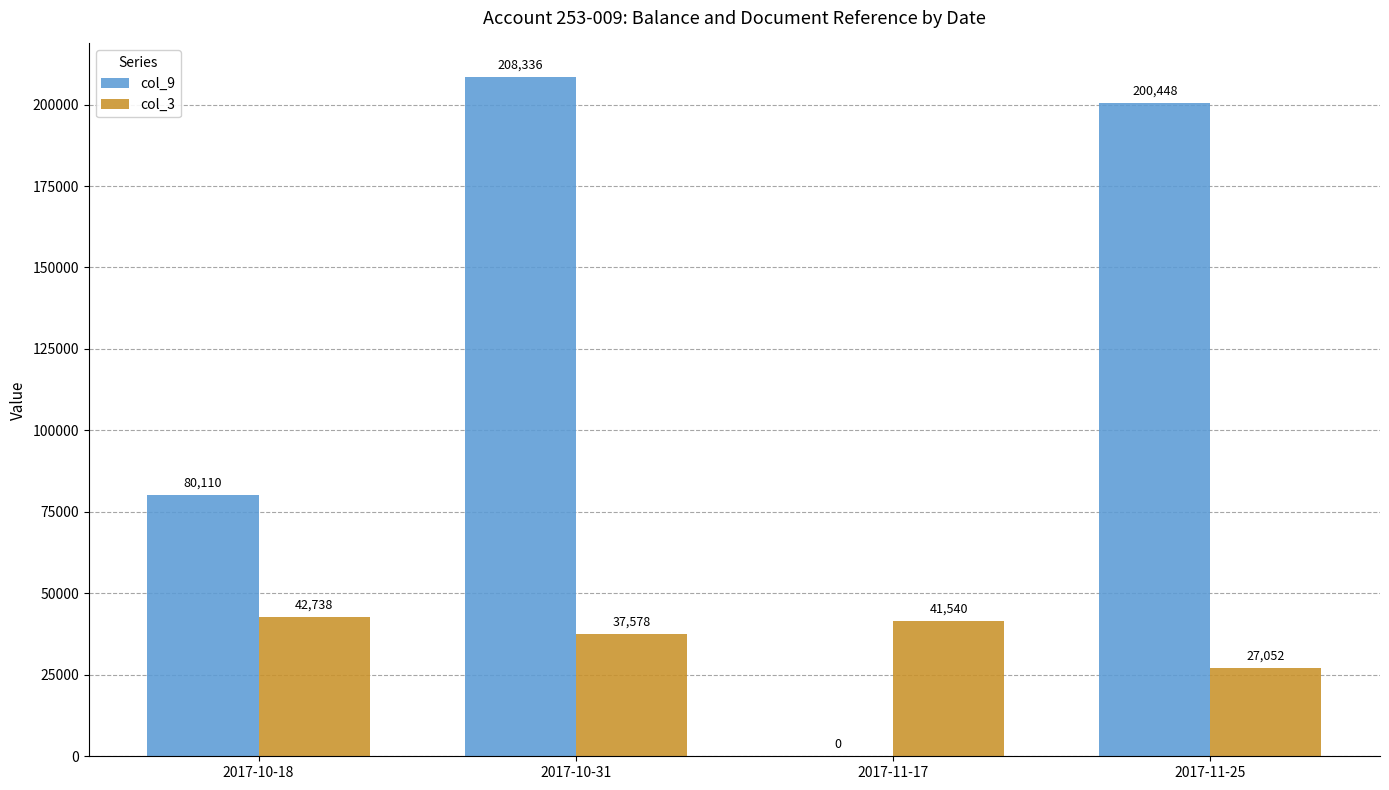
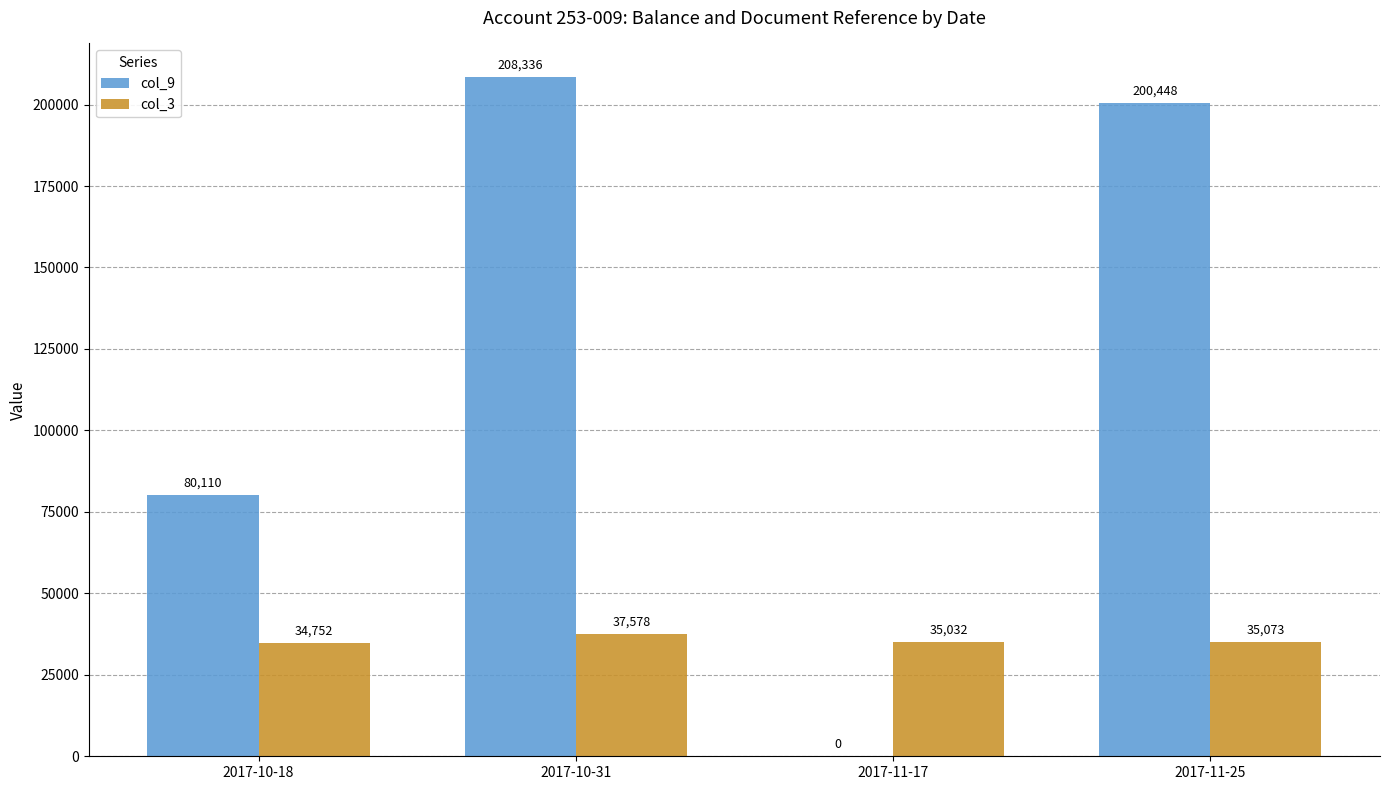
col_3, 2017-10-18: 42,738 -> 34,752
col_3, 2017-11-17: 41,540 -> 35,032
col_3, 2017-11-25: 27,052 -> 35,073
